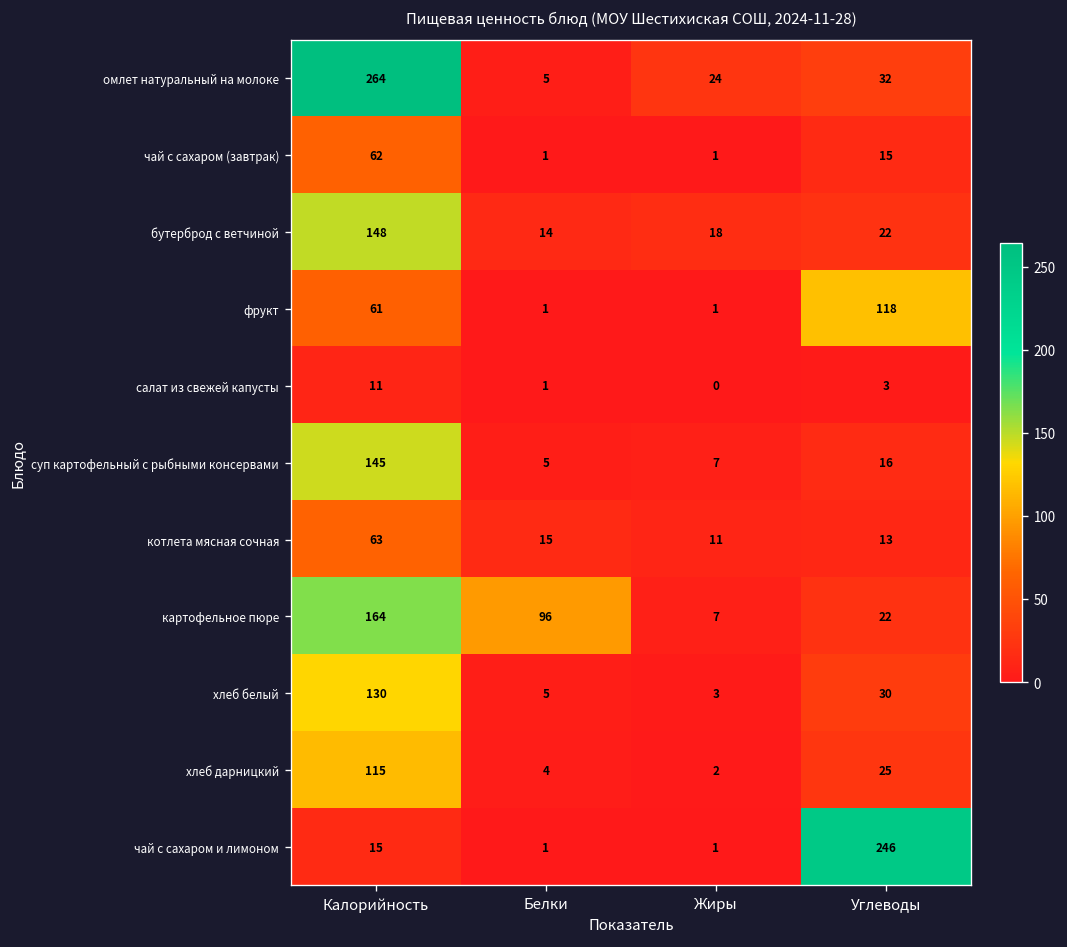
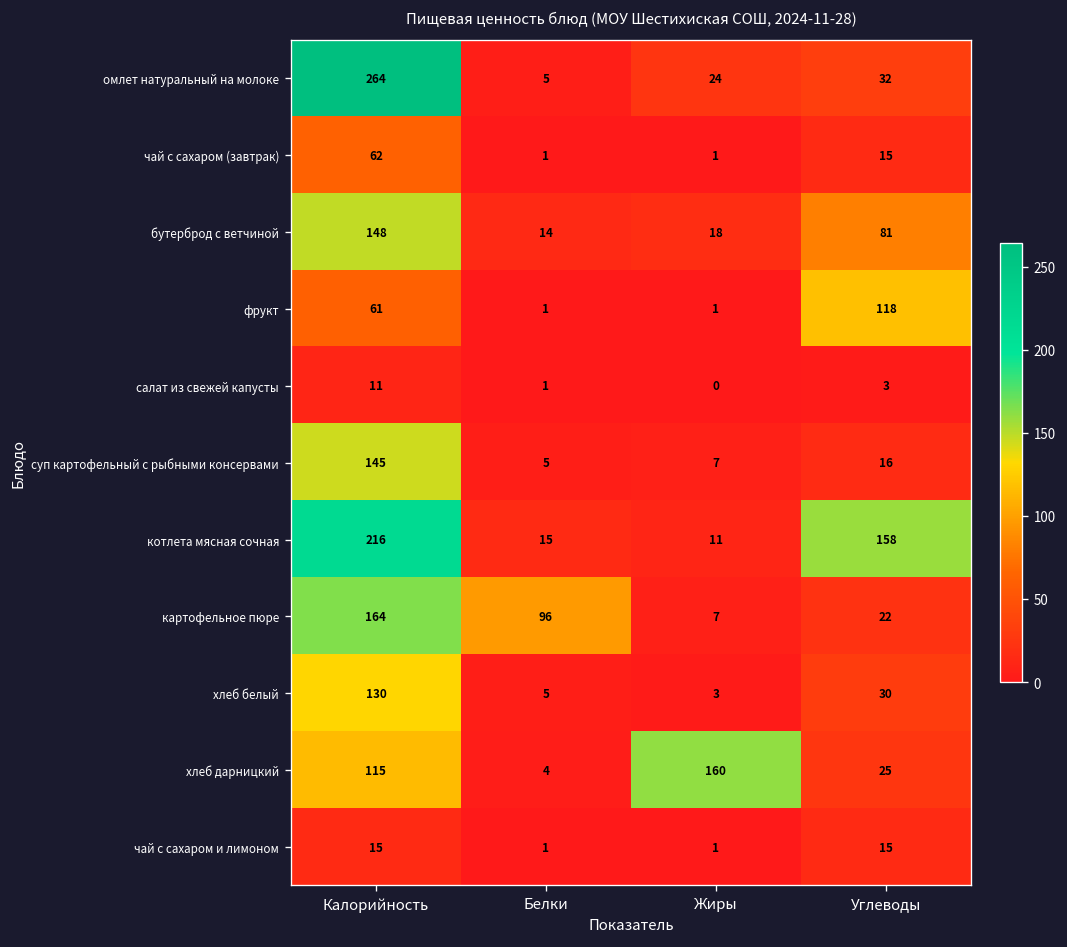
бутерброд с ветчиной, Углеводы: 22 -> 81
котлета мясная сочная, Калорийность: 63 -> 216
котлета мясная сочная, Углеводы: 13 -> 158
хлеб дарницкий, Жиры: 2 -> 160
чай с сахаром и лимоном, Углеводы: 246 -> 15
